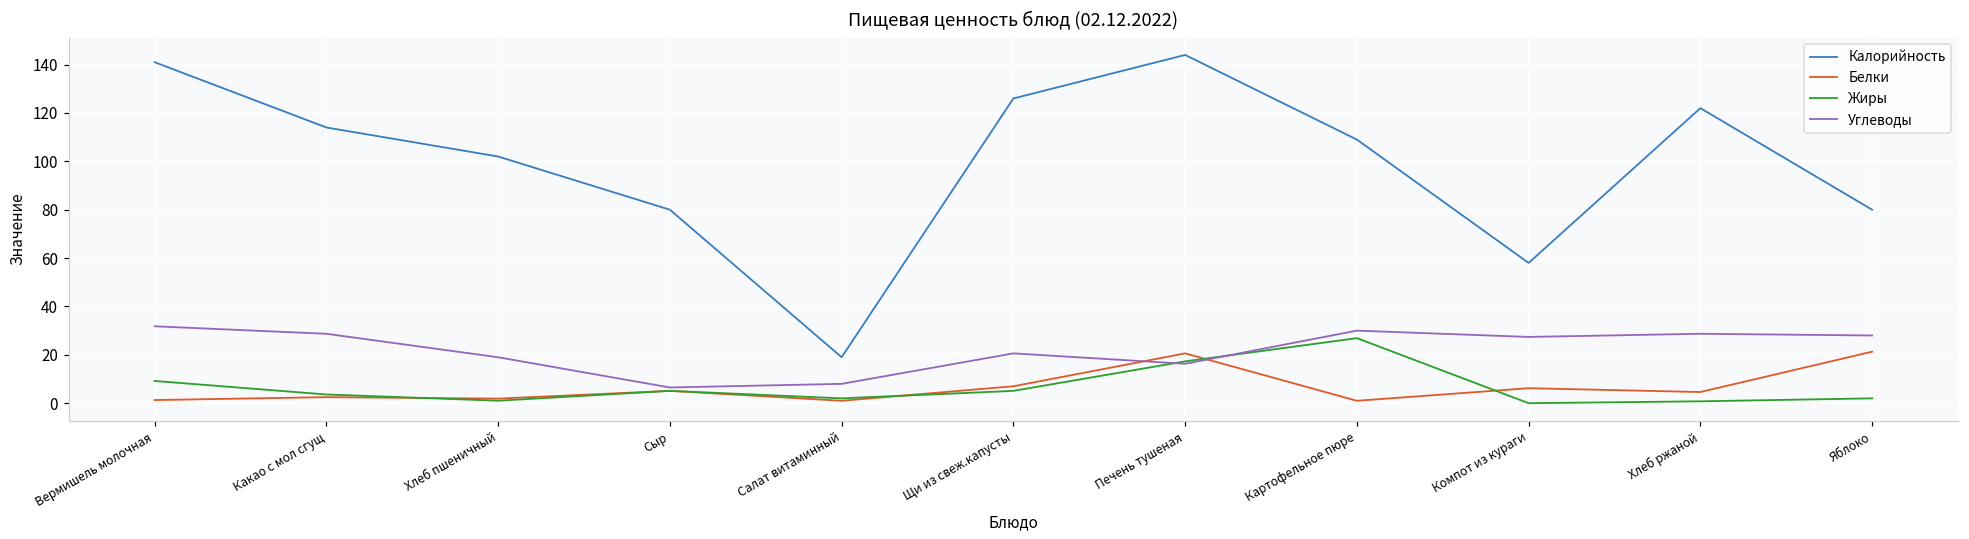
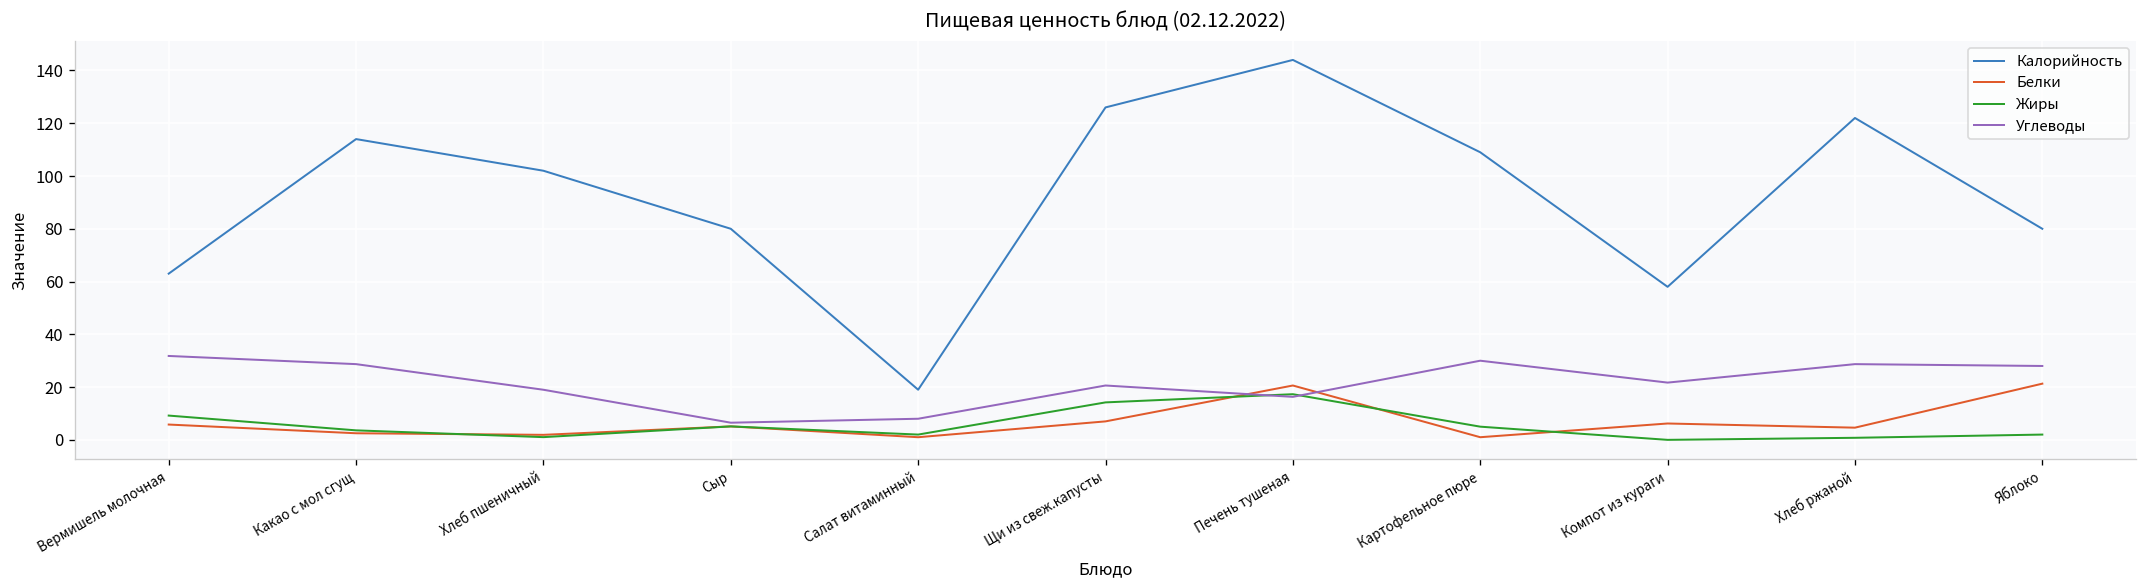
Калорийность, Вермишель молочная: 141 -> 63
Белки, Вермишель молочная: 1 -> 6
Жиры, Щи из свеж.капусты: 5 -> 14
Жиры, Картофельное пюре: 27 -> 5
Углеводы, Компот из кураги: 27 -> 22
